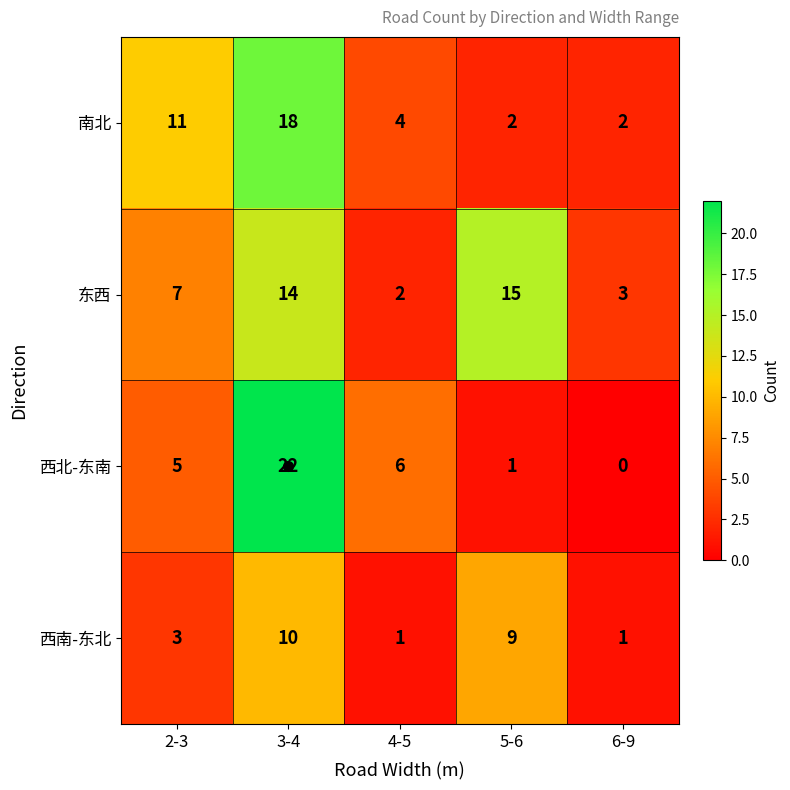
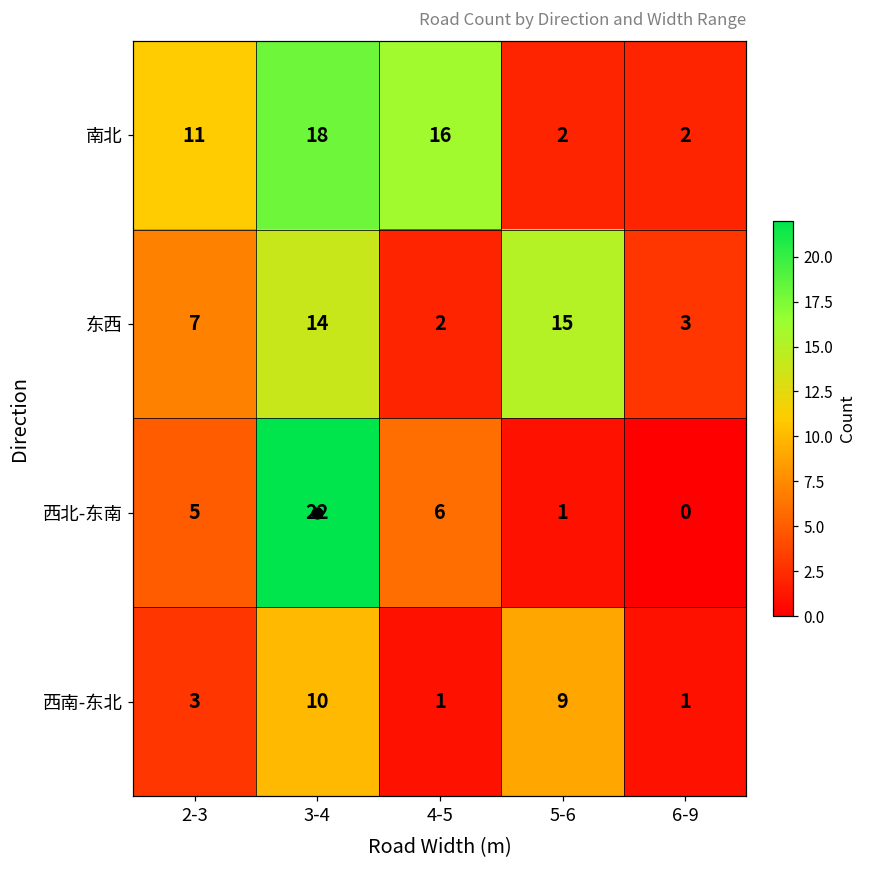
南北, 4-5: 4 -> 16
